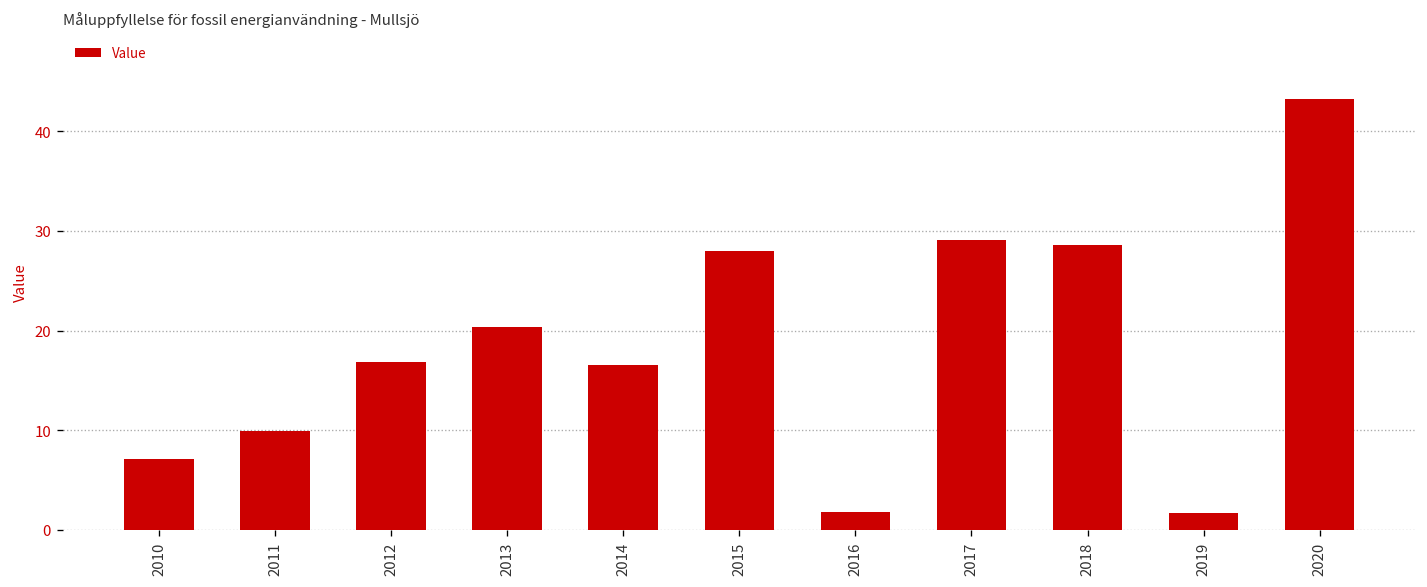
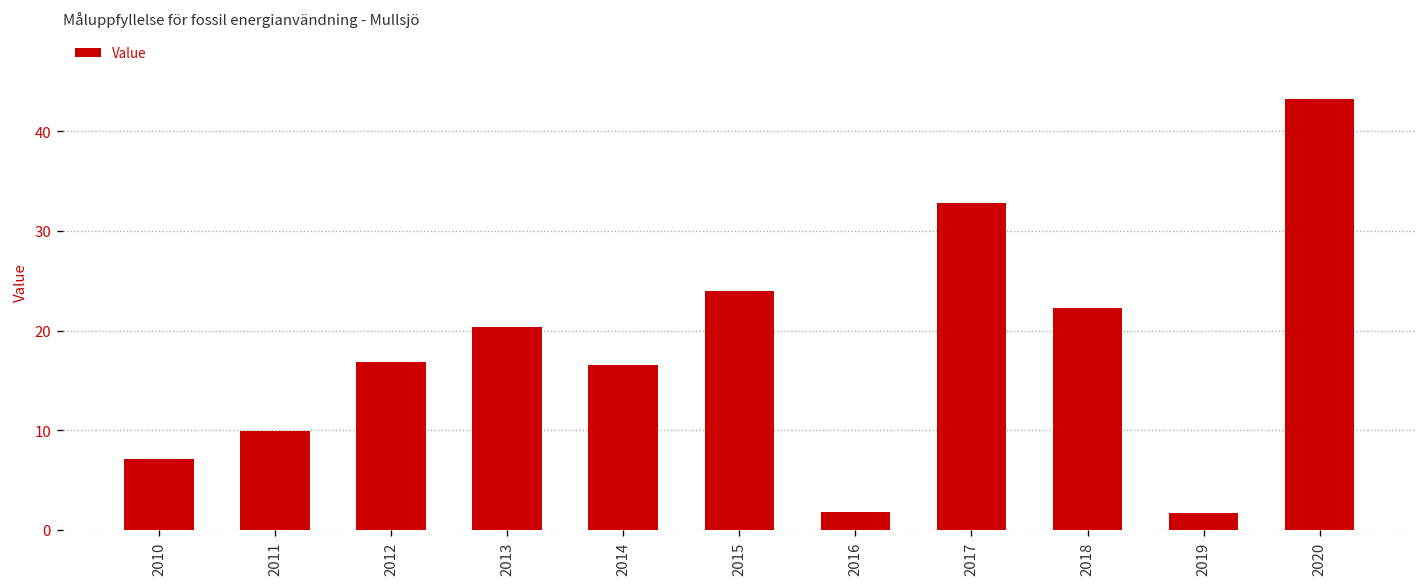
2015: 28 -> 24
2017: 29 -> 33
2018: 29 -> 22
